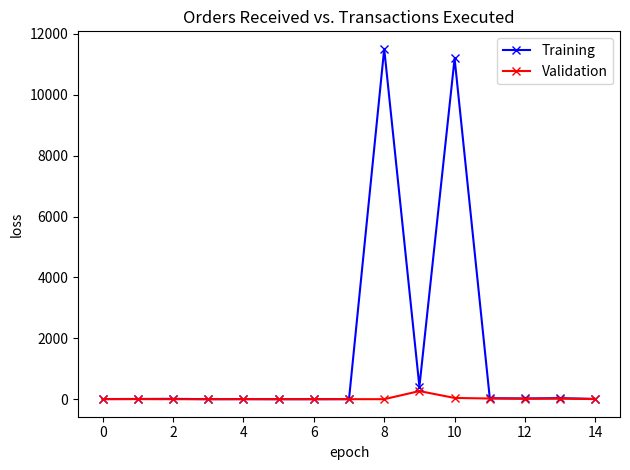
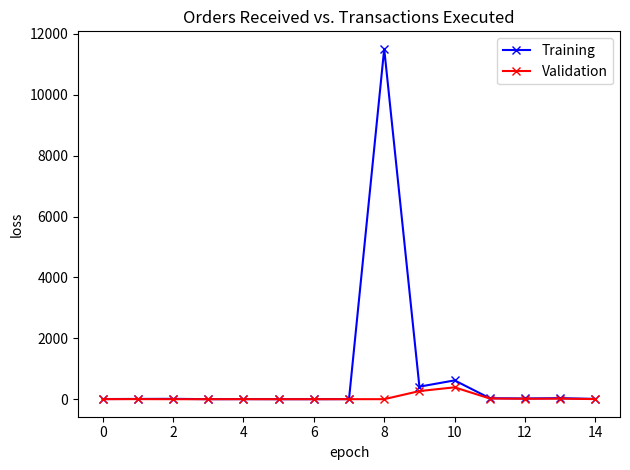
Training, 10: 11200 -> 600
Validation, 10: 0 -> 400
